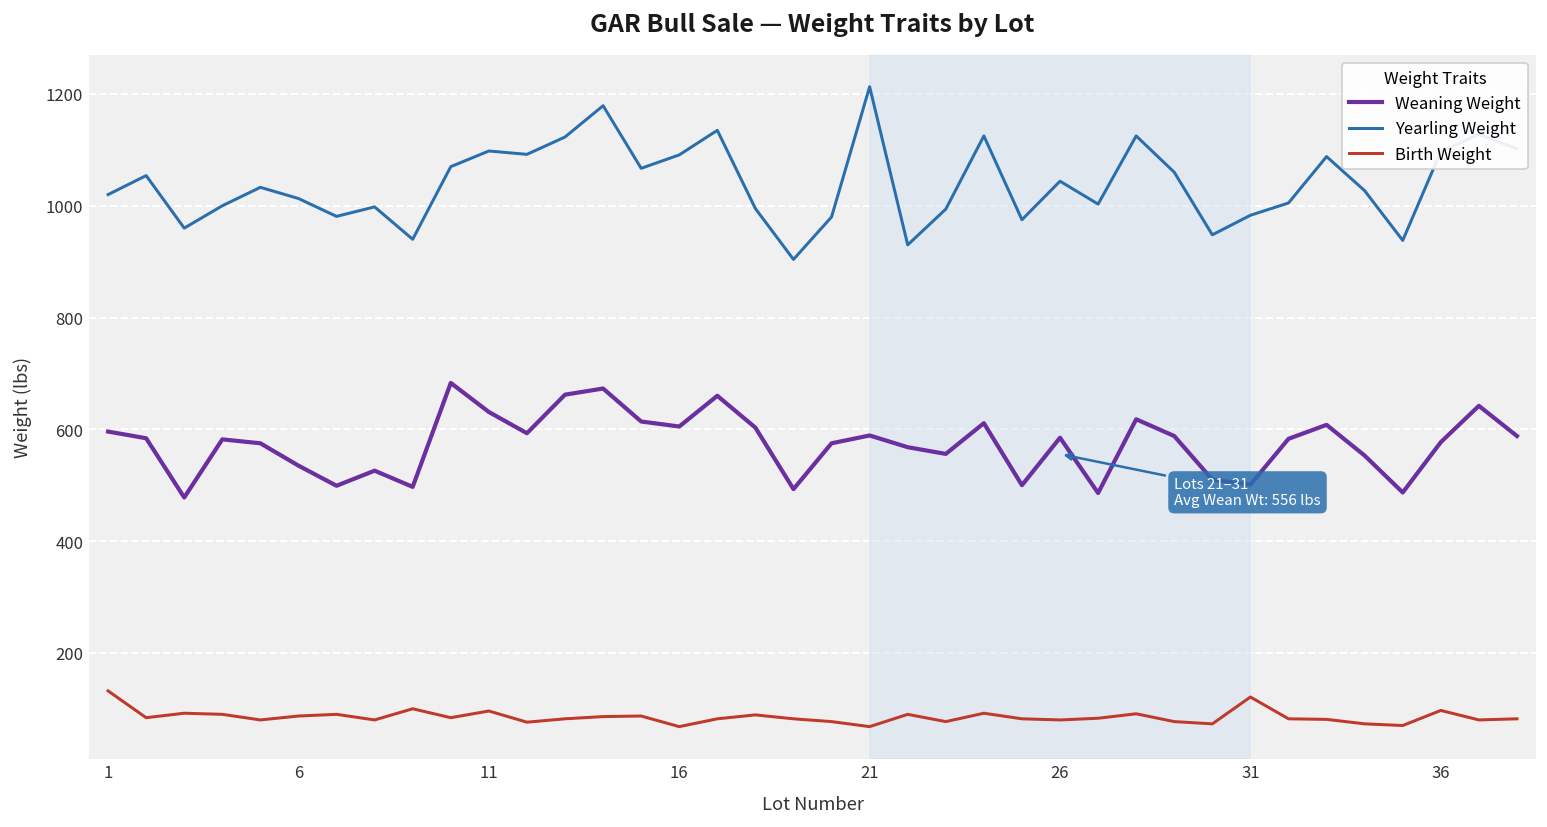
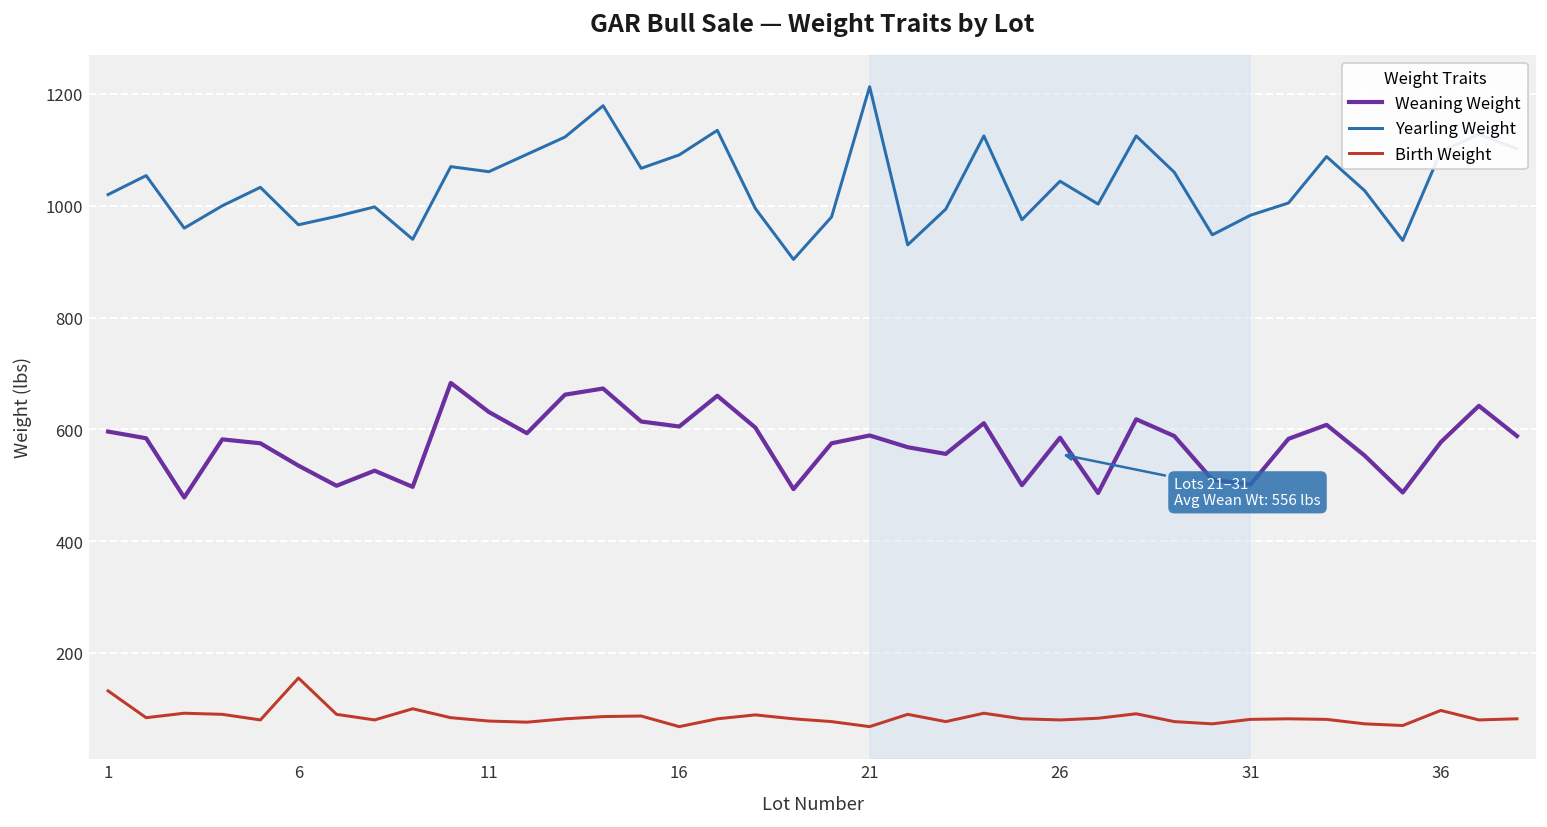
Yearling Weight, 6: 1010 -> 970
Birth Weight, 6: 90 -> 160
Yearling Weight, 11: 1100 -> 1060
Birth Weight, 11: 100 -> 80
Birth Weight, 31: 120 -> 80
